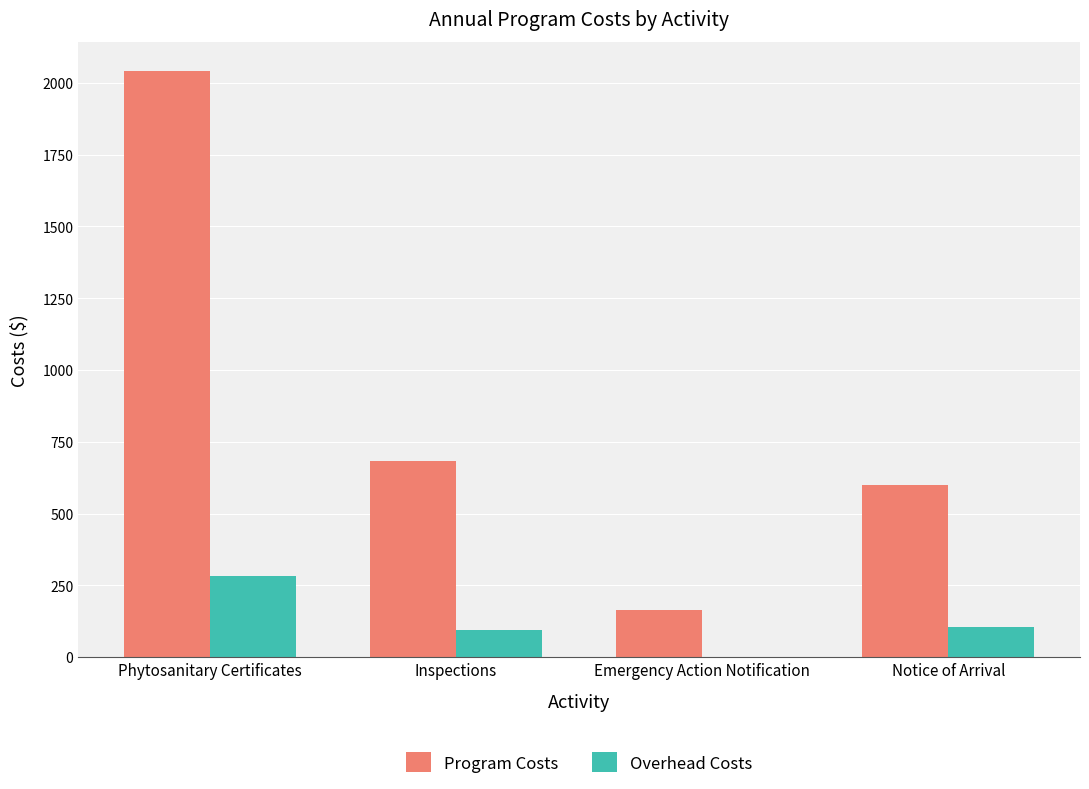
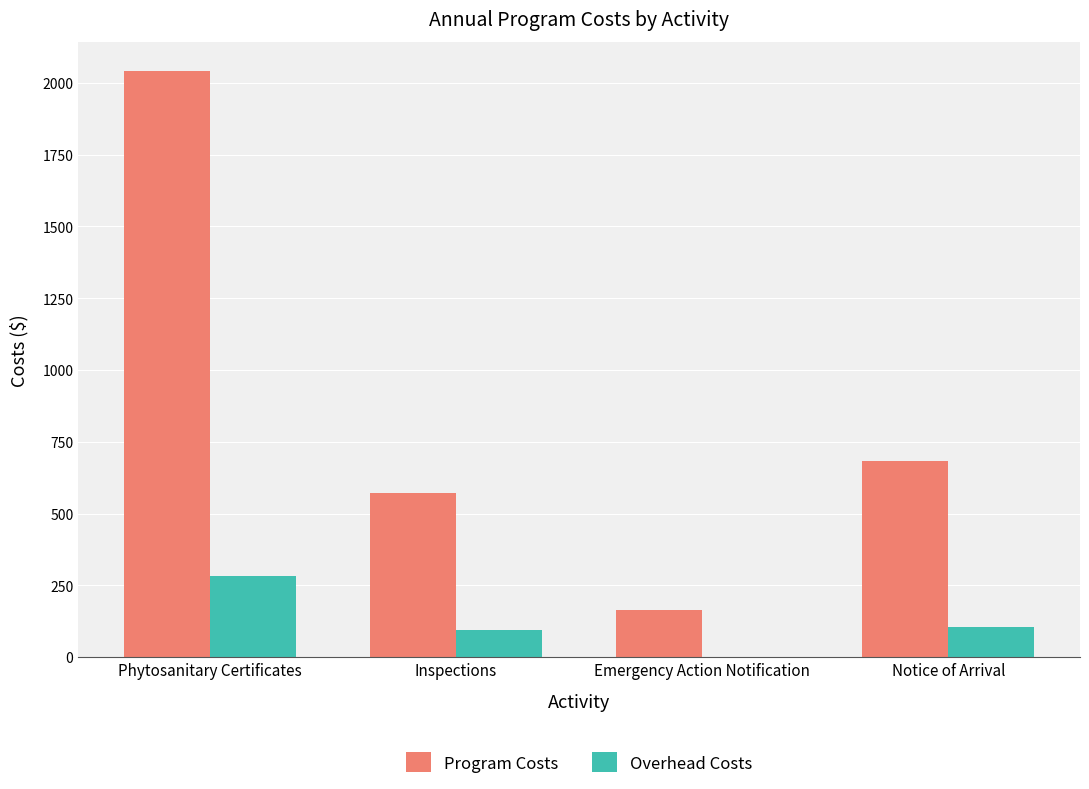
Program Costs, Inspections: 680 -> 570
Program Costs, Notice of Arrival: 600 -> 680
